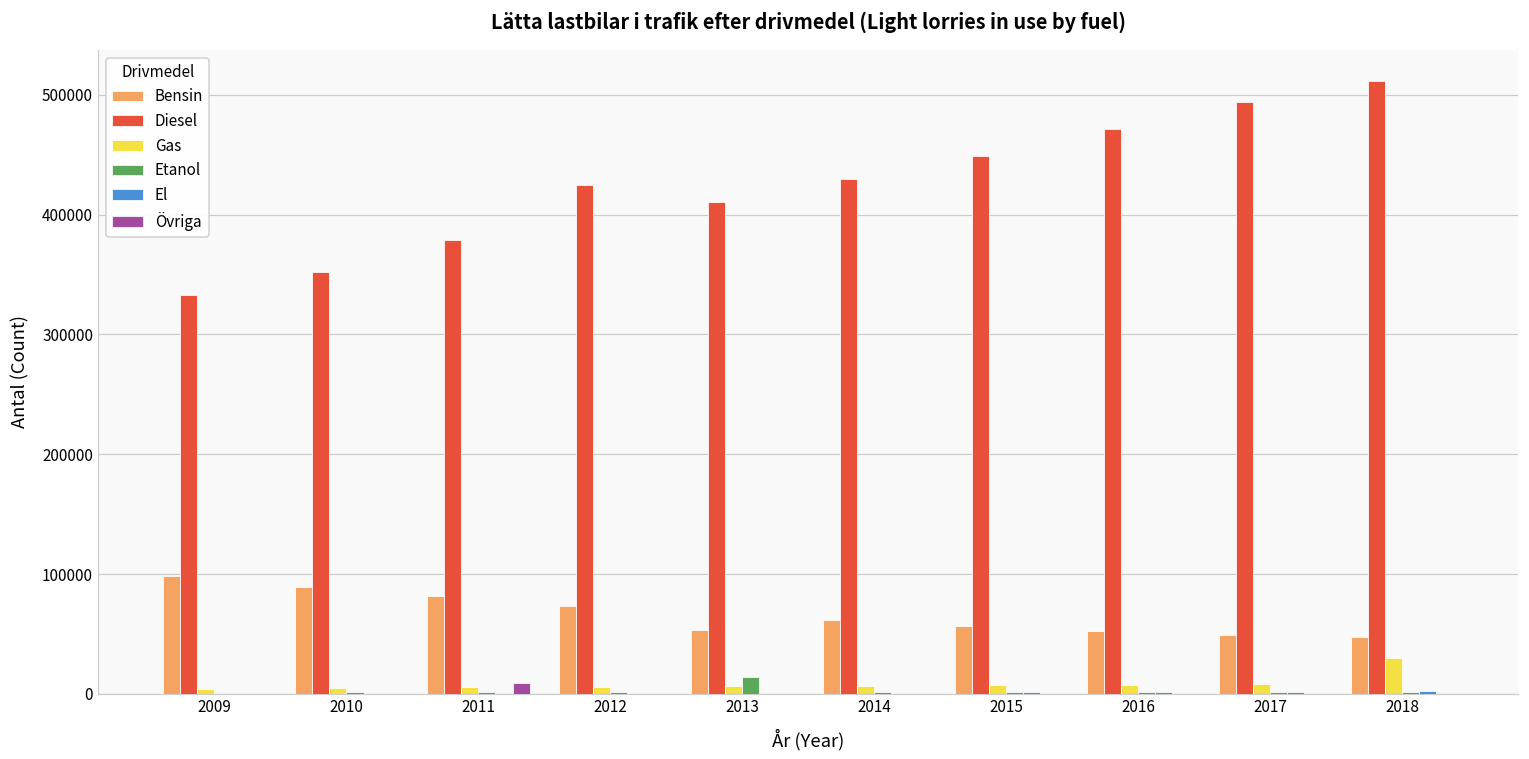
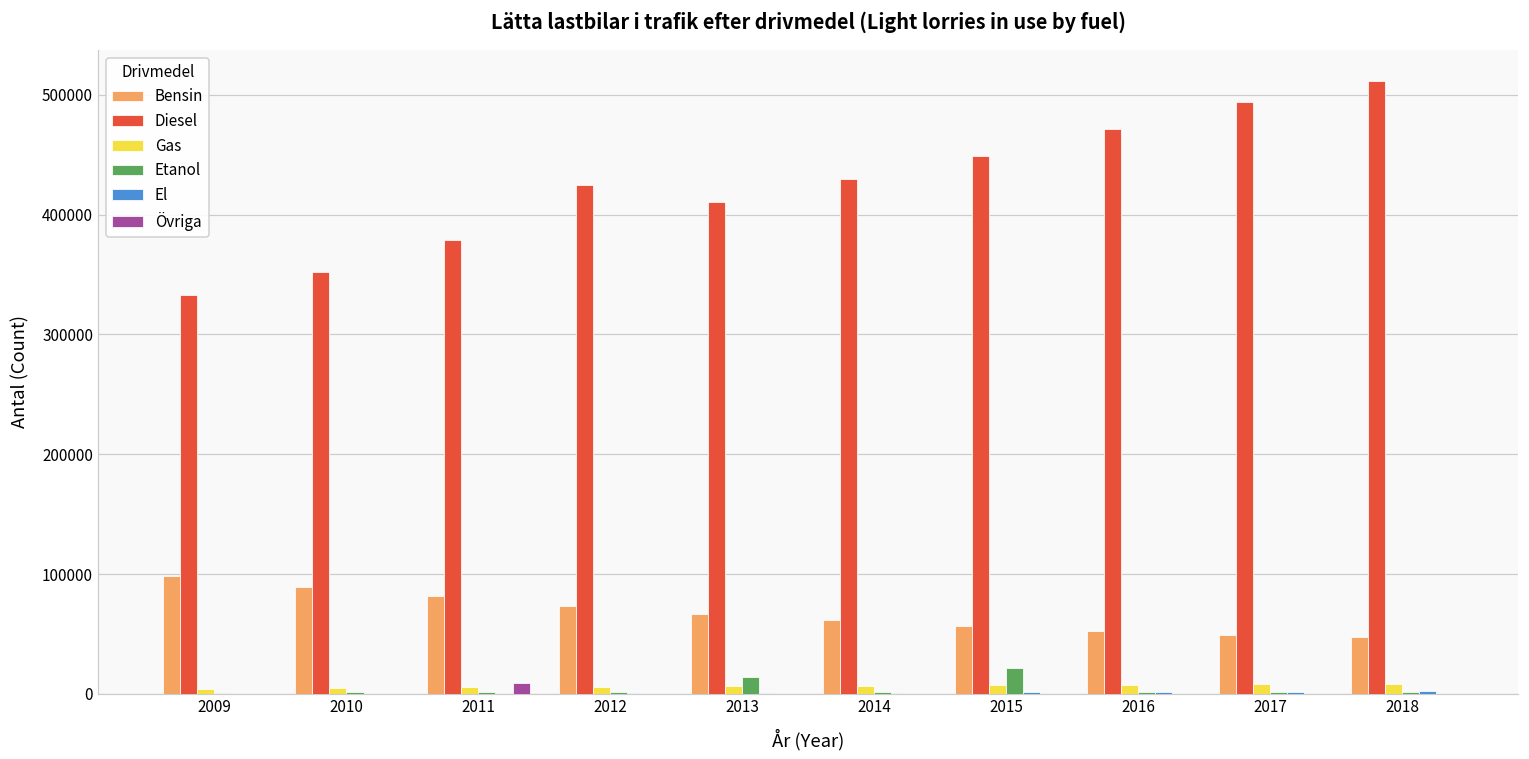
Bensin, 2013: 53000 -> 67000
Etanol, 2015: 2000 -> 21000
Gas, 2018: 30000 -> 8000
